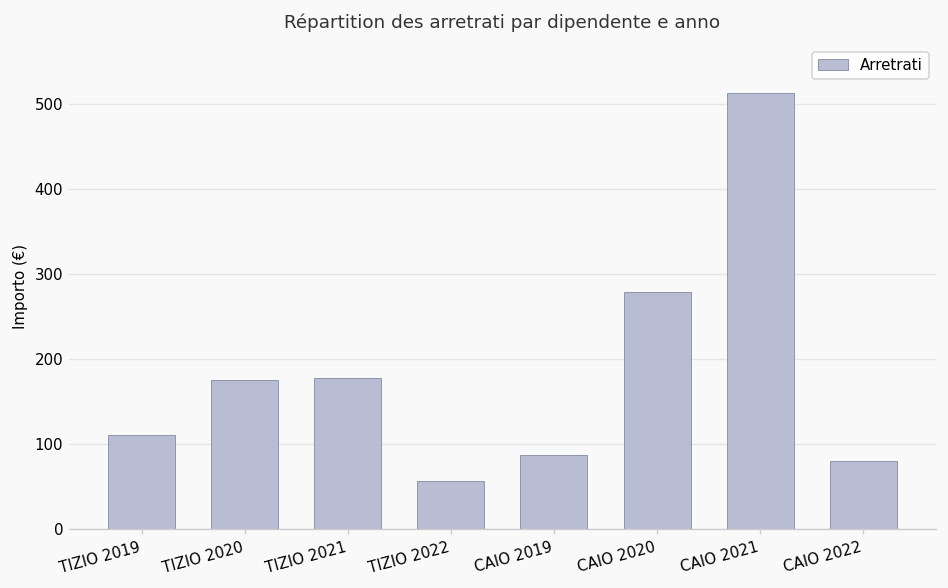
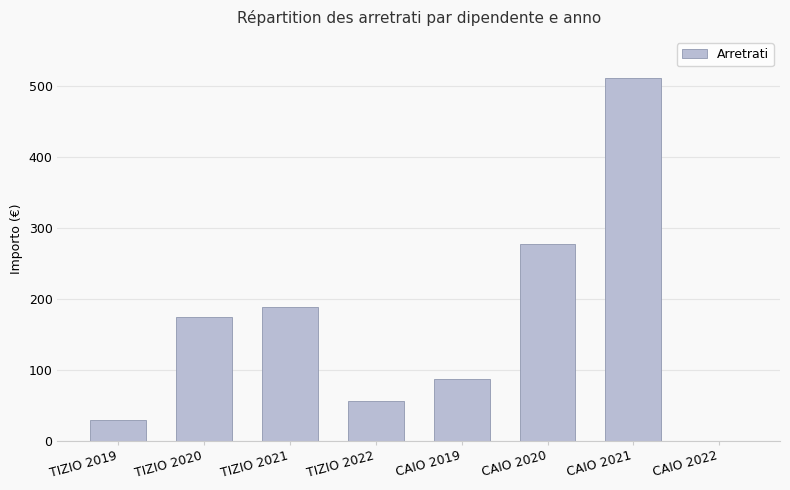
TIZIO 2019: 110 -> 30
TIZIO 2021: 180 -> 190
CAIO 2022: 80 -> 0
